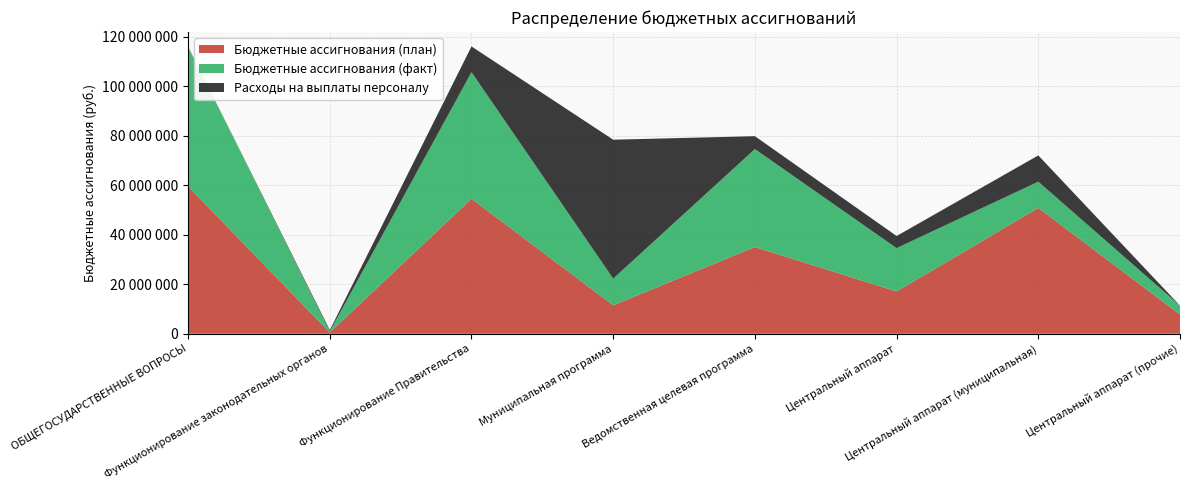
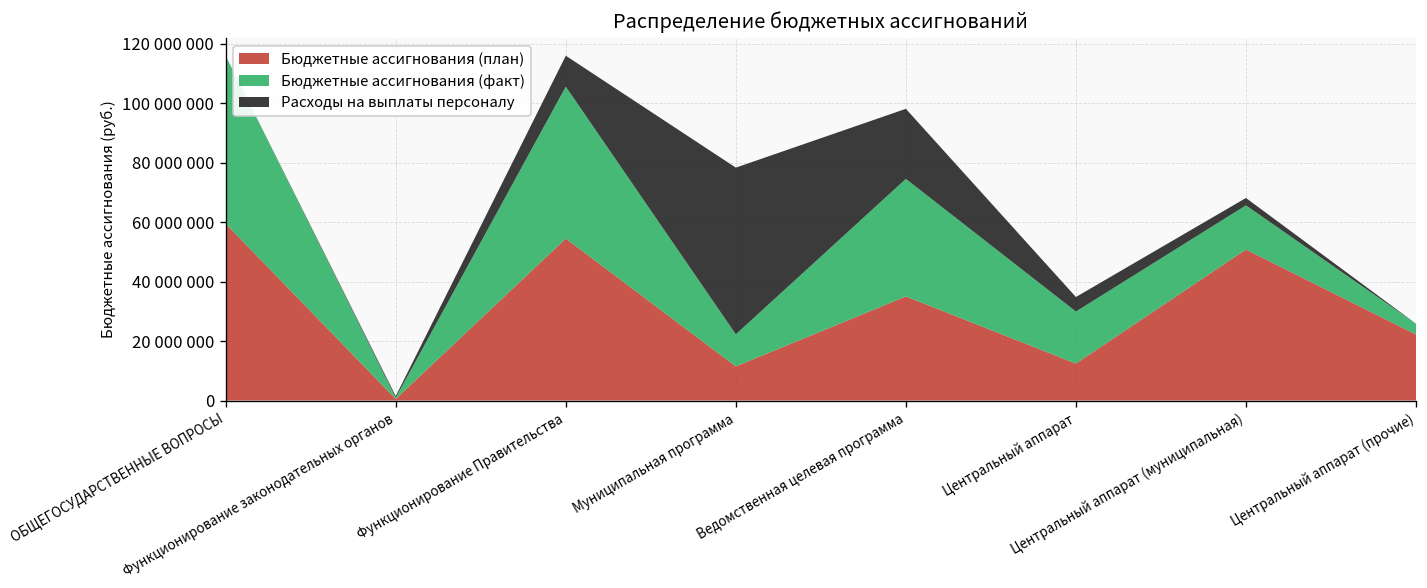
Расходы на выплаты персоналу, Ведомственная целевая программа: 5000000 -> 24000000
Бюджетные ассигнования (план), Центральный аппарат: 17000000 -> 12000000
Бюджетные ассигнования (факт), Центральный аппарат (муниципальная): 11000000 -> 15000000
Расходы на выплаты персоналу, Центральный аппарат (муниципальная): 11000000 -> 2000000
Бюджетные ассигнования (план), Центральный аппарат (прочие): 8000000 -> 22000000
